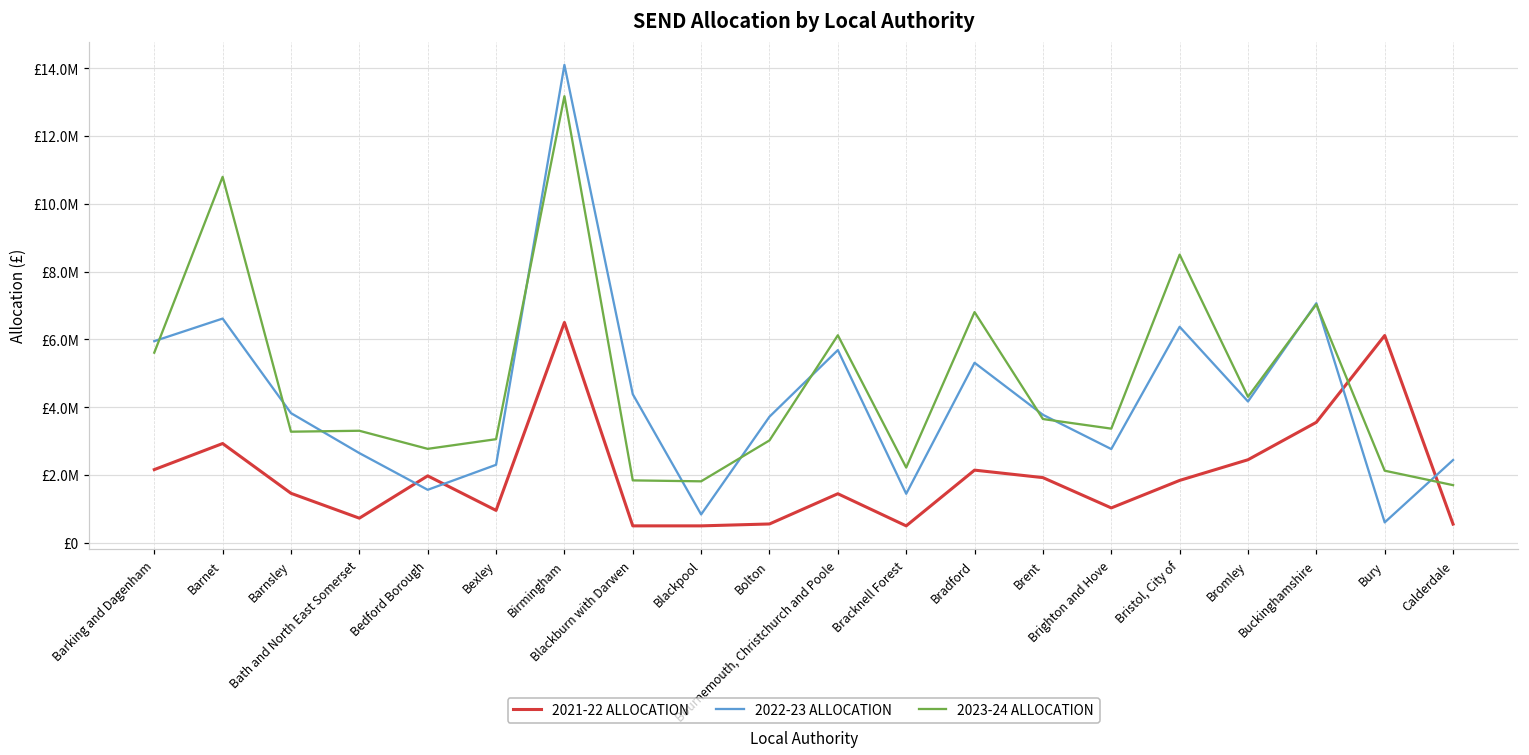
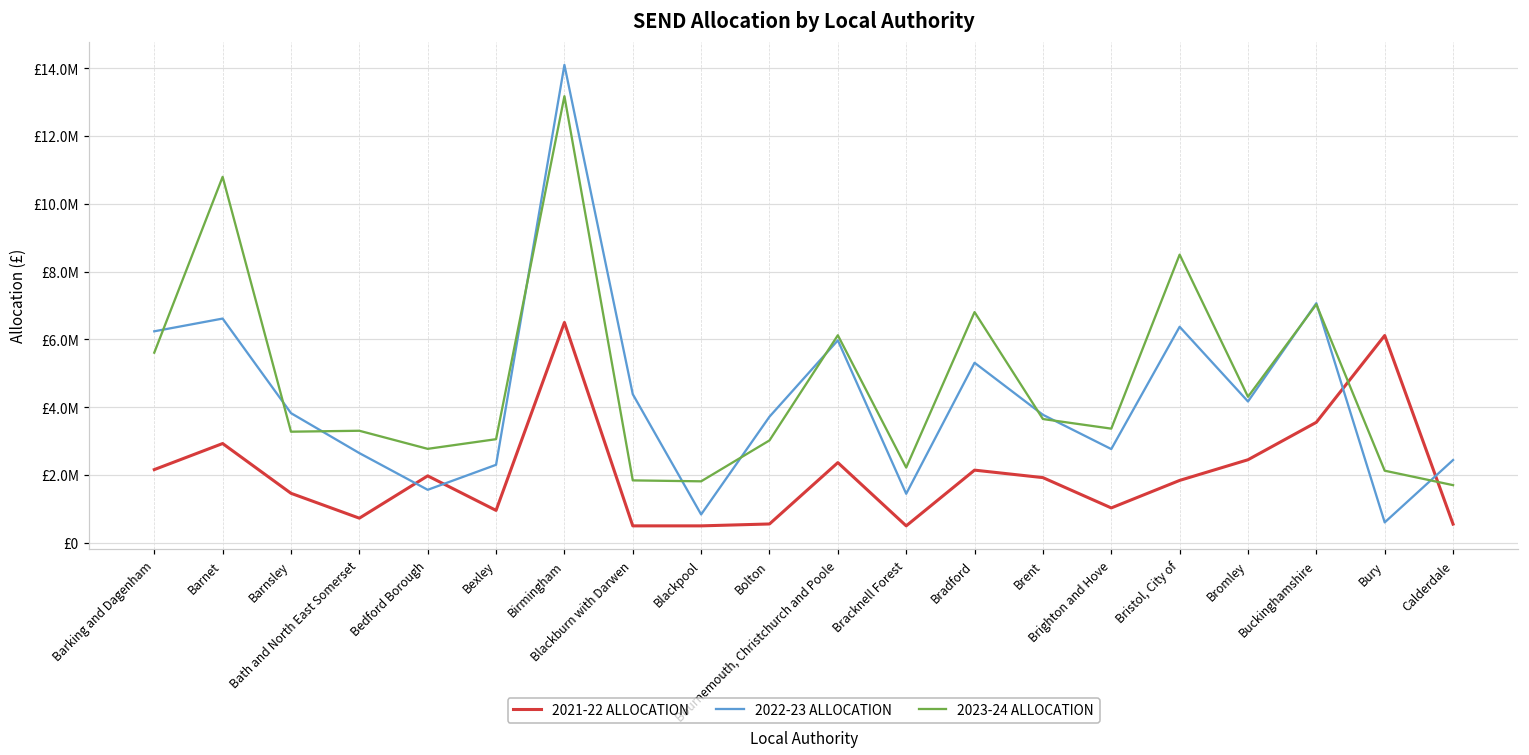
2022-23 ALLOCATION, Barking and Dagenham: £5900000 -> £6200000
2021-22 ALLOCATION, Bournemouth, Christchurch and Poole: £1400000 -> £2400000
2022-23 ALLOCATION, Bournemouth, Christchurch and Poole: £5700000 -> £6000000
